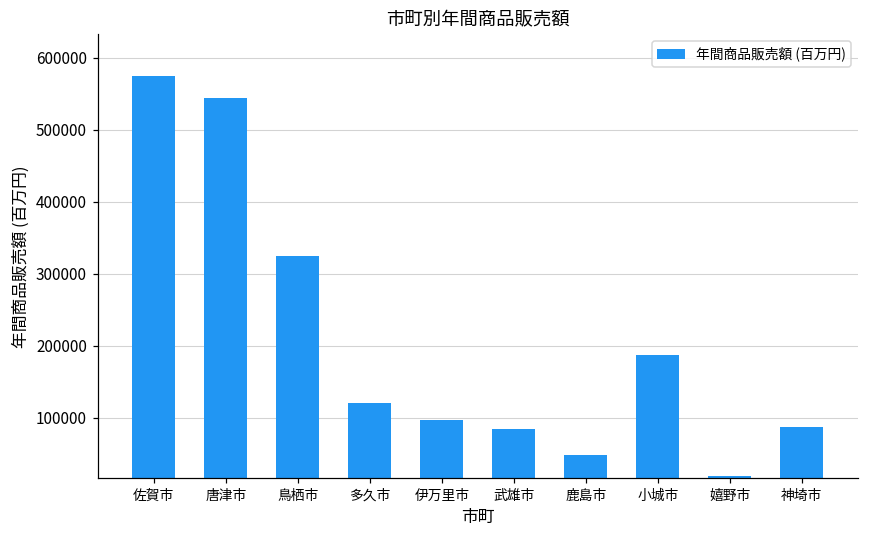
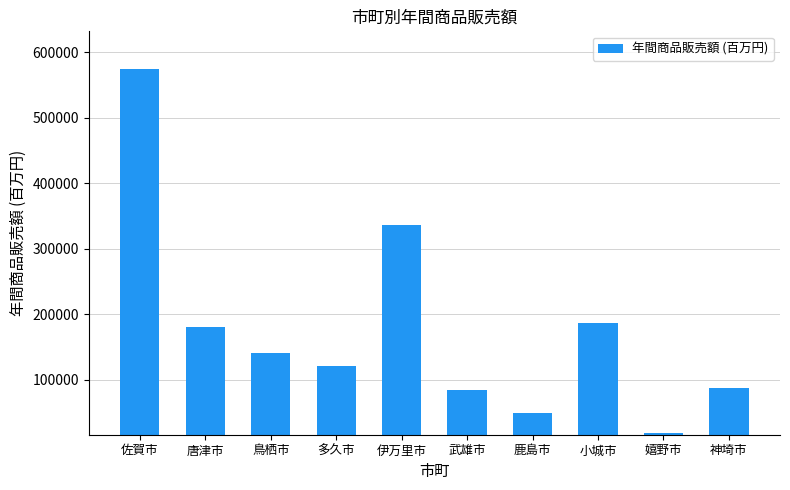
唐津市: 540000 -> 180000
鳥栖市: 320000 -> 140000
伊万里市: 100000 -> 340000
